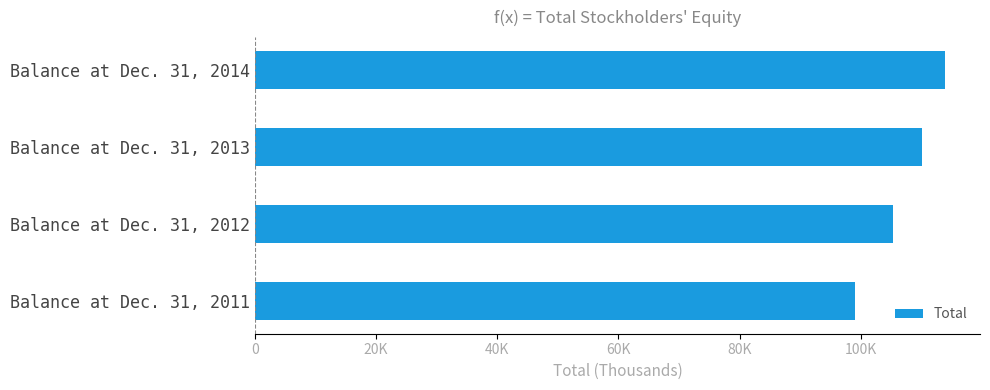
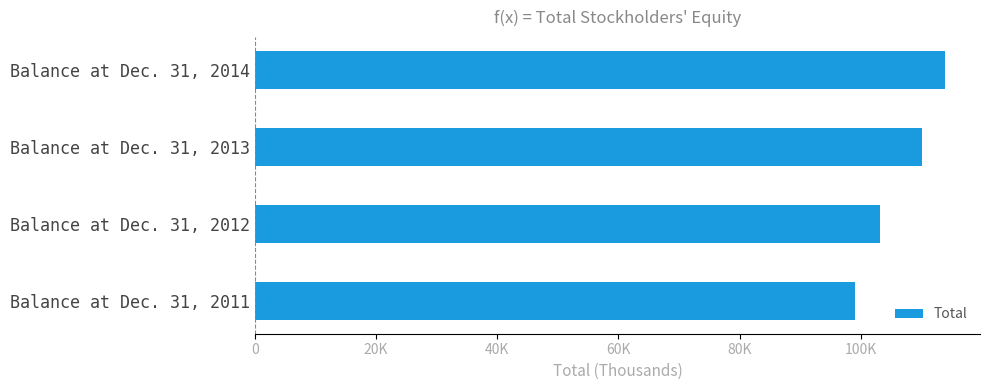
Balance at Dec. 31, 2012: 105000 -> 103000
